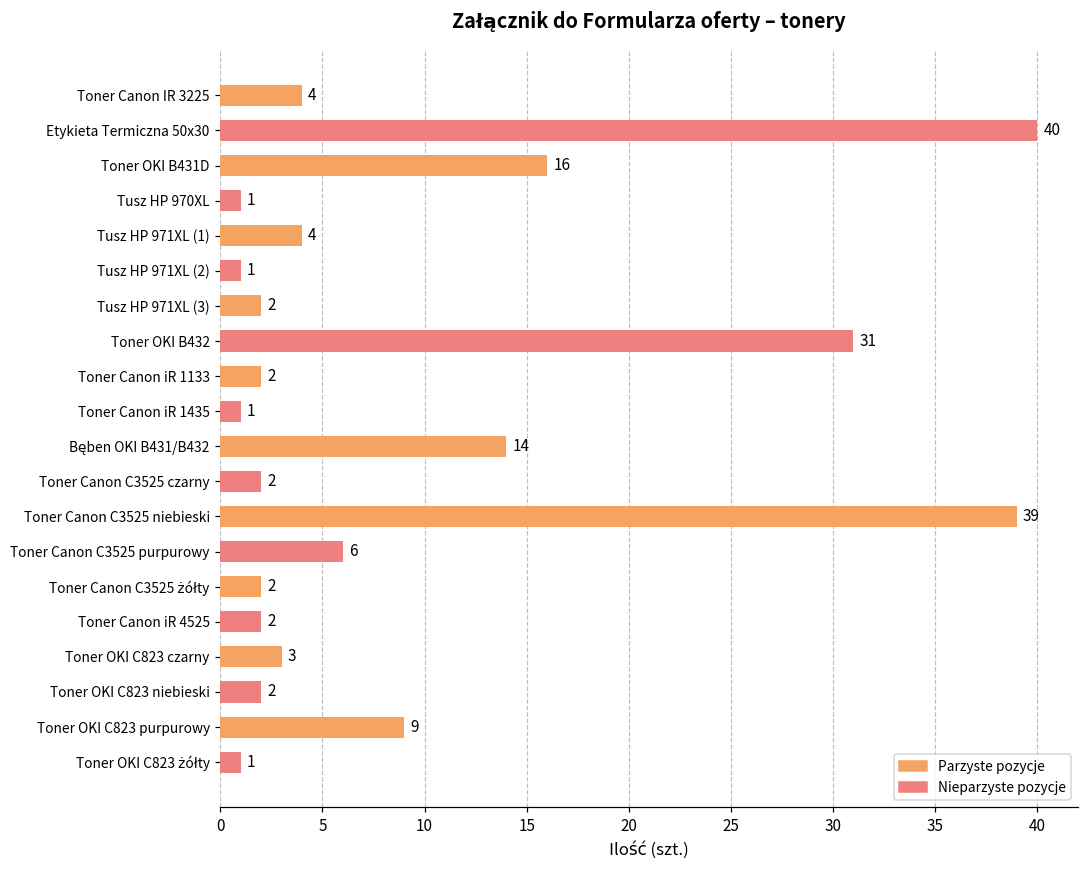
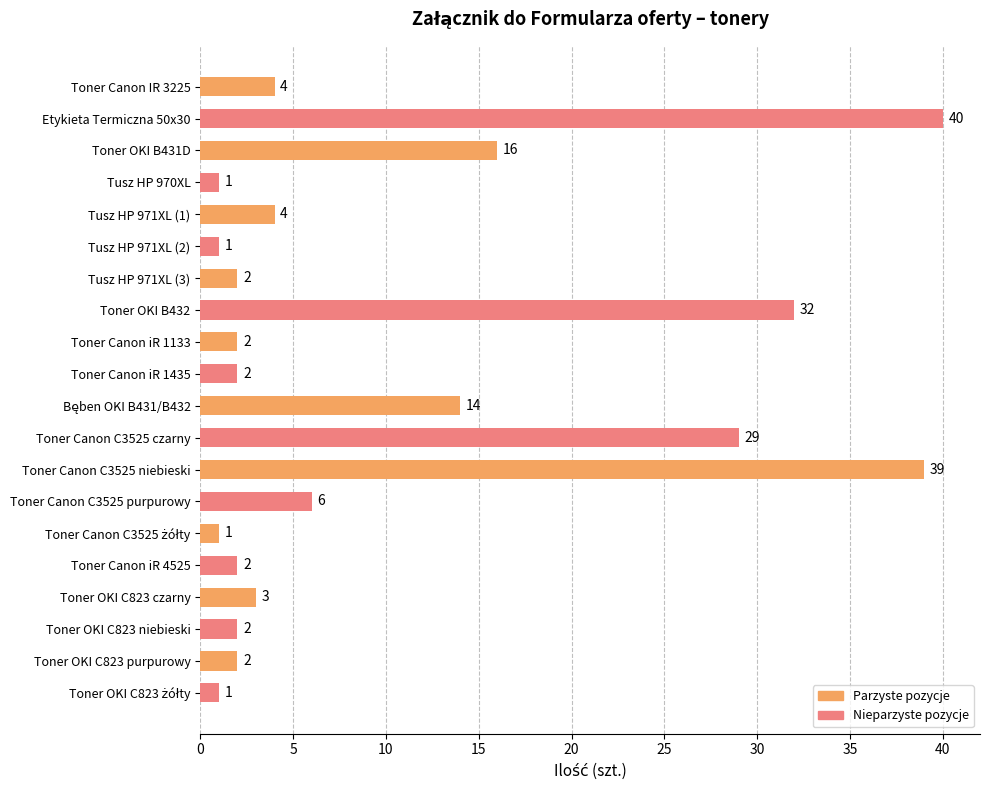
Toner OKI B432: 31 -> 32
Toner Canon iR 1435: 1 -> 2
Toner Canon C3525 czarny: 2 -> 29
Toner Canon C3525 żółty: 2 -> 1
Toner OKI C823 purpurowy: 9 -> 2
